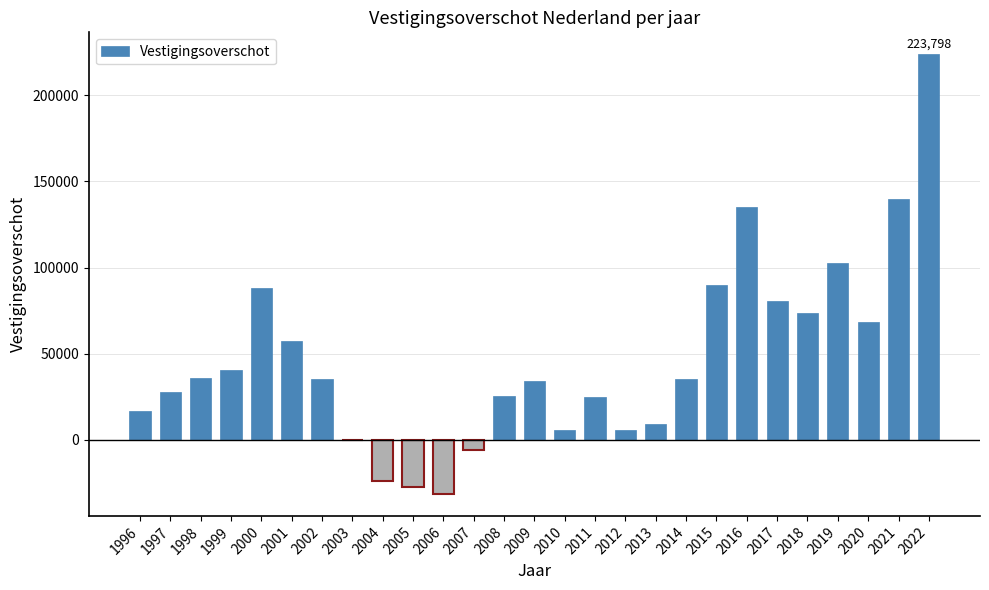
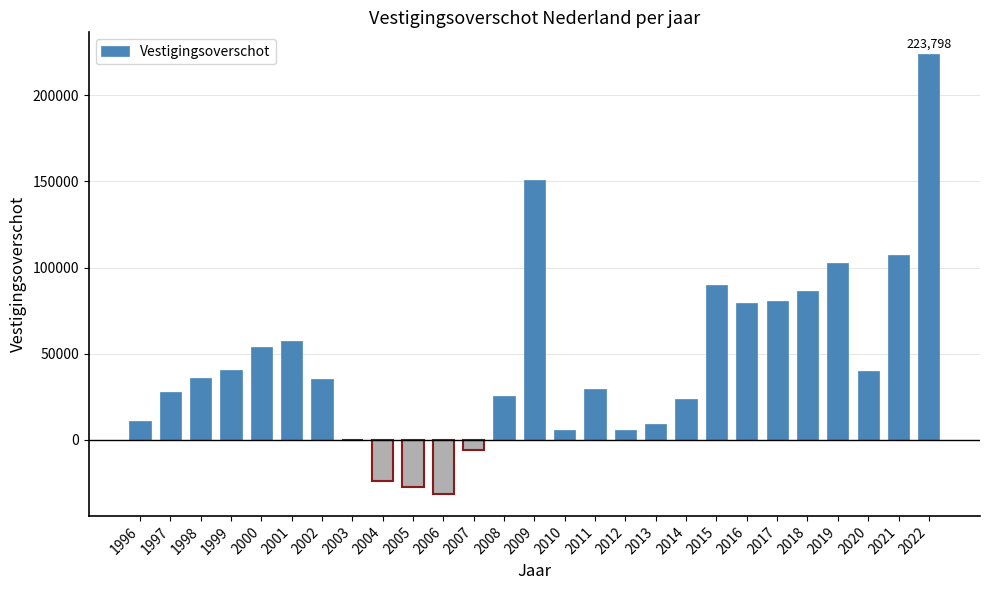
1996: 17000 -> 11000
2000: 88000 -> 54000
2009: 34000 -> 151000
2011: 25000 -> 30000
2014: 35000 -> 24000
2016: 135000 -> 79000
2018: 73000 -> 86000
2020: 68000 -> 40000
2021: 140000 -> 107000
